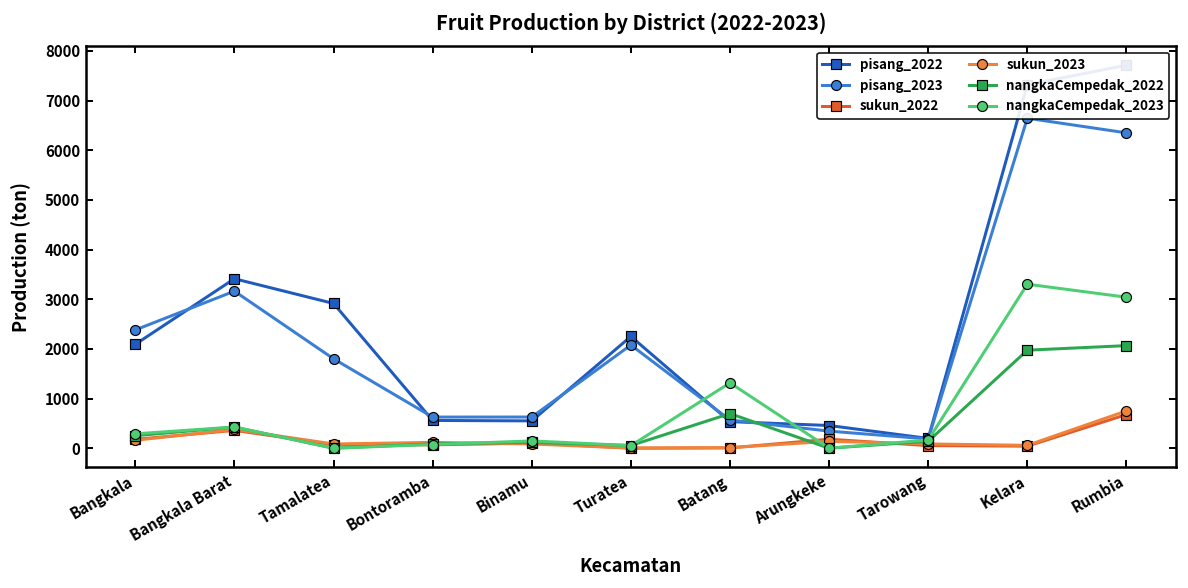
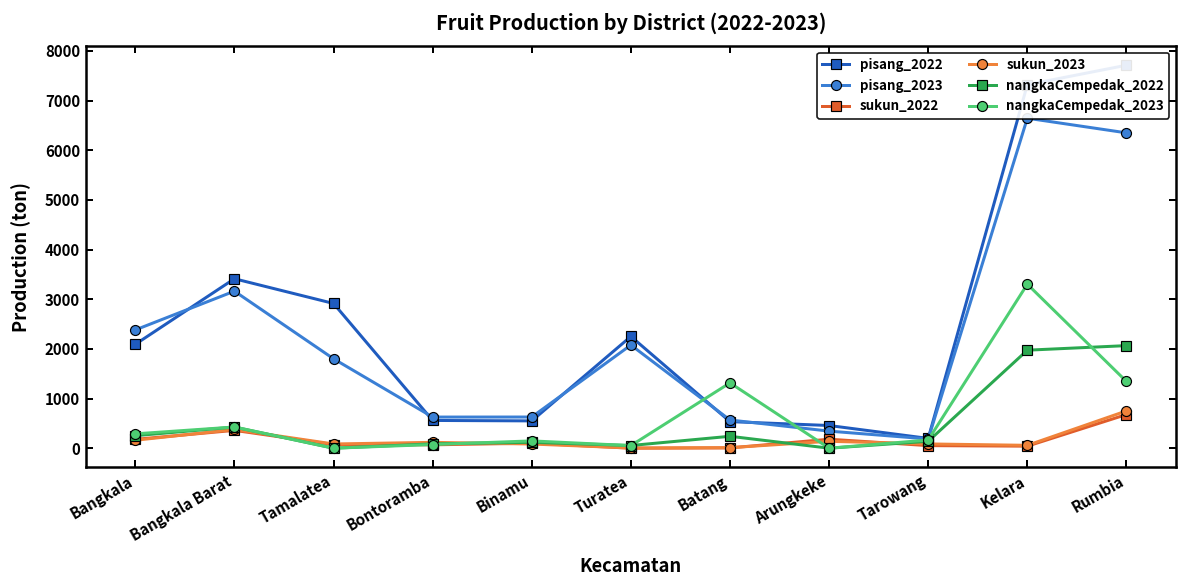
nangkaCempedak_2022, Batang: 700 -> 200
nangkaCempedak_2023, Rumbia: 3000 -> 1300
